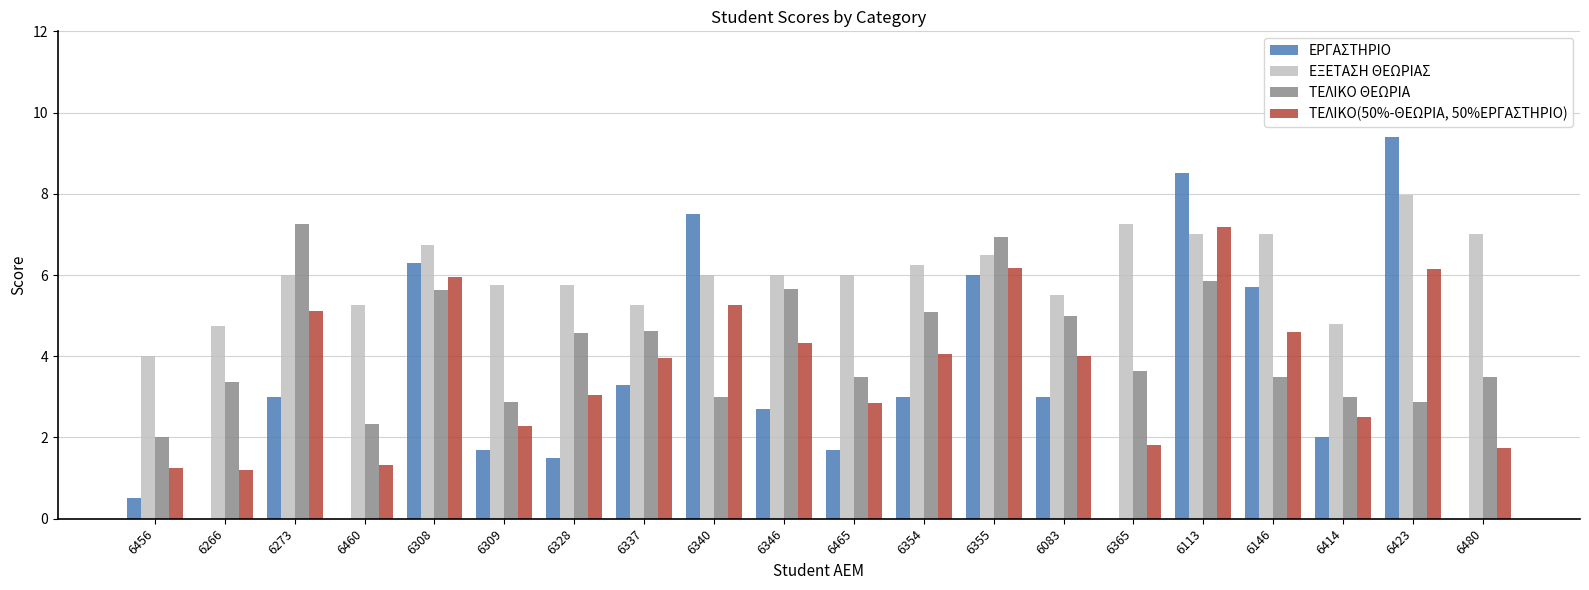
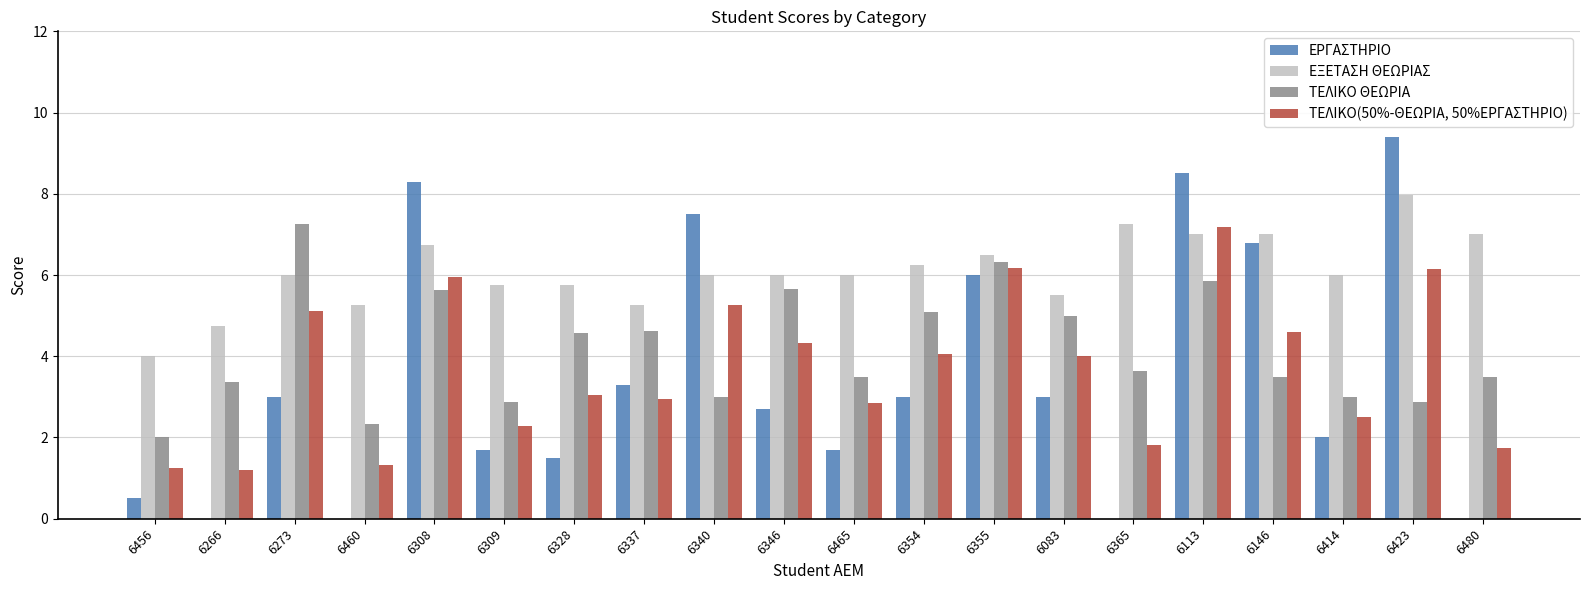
ΕΡΓΑΣΤΗΡΙΟ, 6308: 6.3 -> 8.3
ΤΕΛΙΚΟ(50%-ΘΕΩΡΙΑ, 50%ΕΡΓΑΣΤΗΡΙΟ), 6337: 4.0 -> 2.9
ΤΕΛΙΚΟ ΘΕΩΡΙΑ, 6355: 6.9 -> 6.3
ΕΡΓΑΣΤΗΡΙΟ, 6146: 5.7 -> 6.8
ΕΞΕΤΑΣΗ ΘΕΩΡΙΑΣ, 6414: 4.8 -> 6.0
